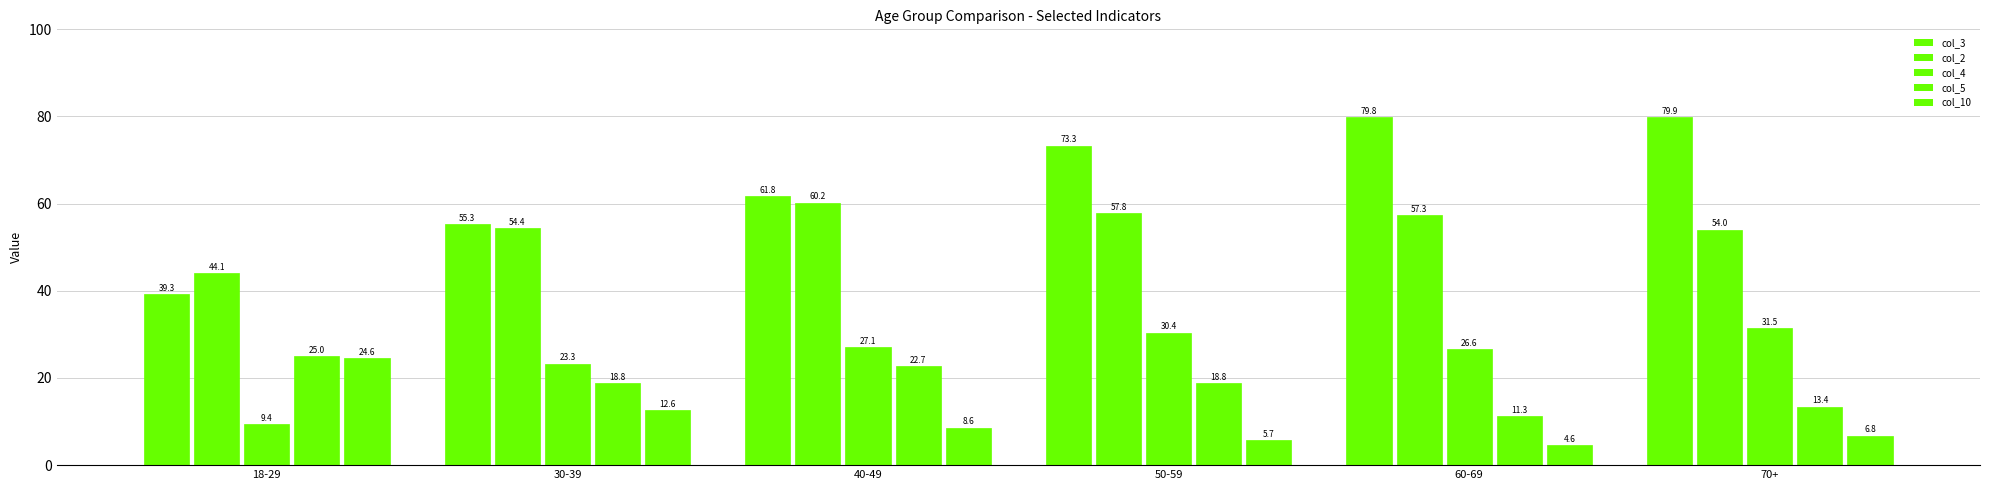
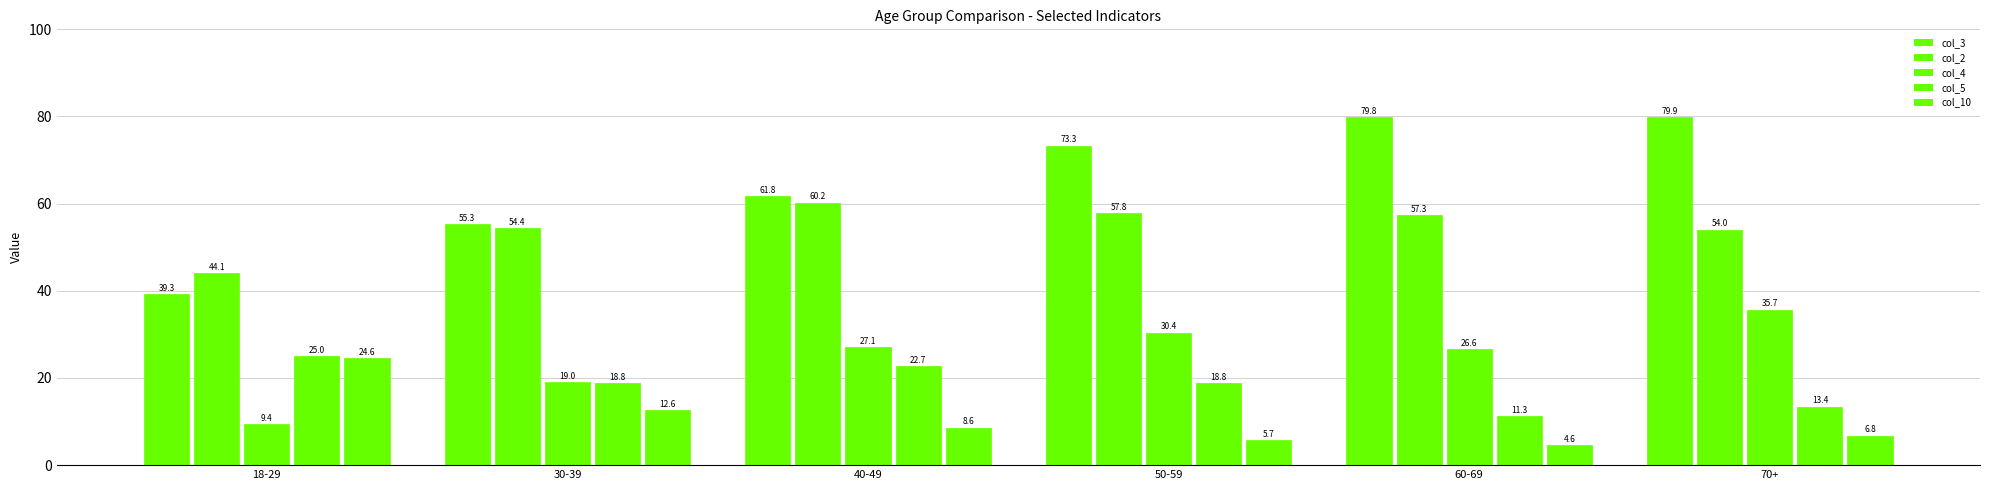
30-39: 23.3 -> 19.0
70+: 31.5 -> 35.7
